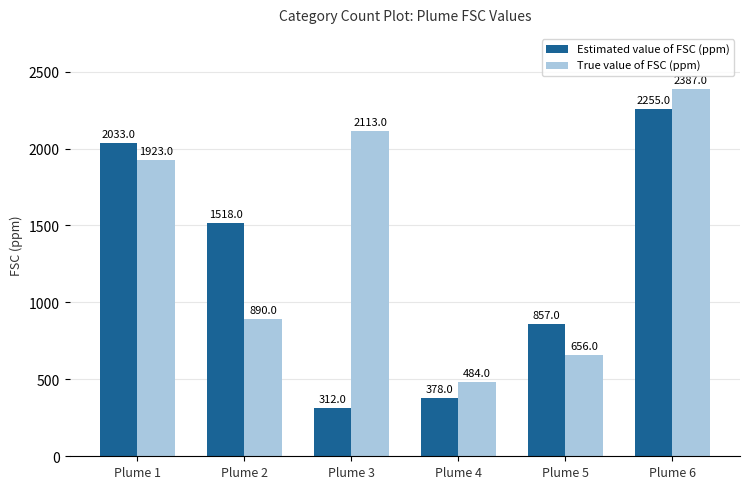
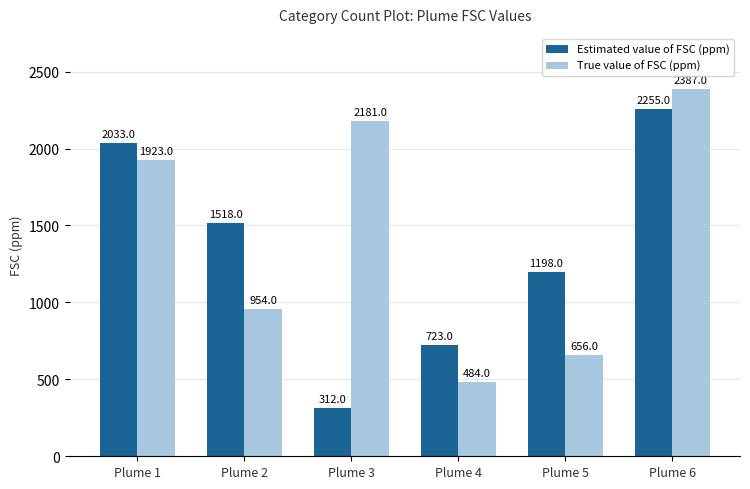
True value of FSC (ppm), Plume 2: 890.0 -> 954.0
True value of FSC (ppm), Plume 3: 2113.0 -> 2181.0
Estimated value of FSC (ppm), Plume 4: 378.0 -> 723.0
Estimated value of FSC (ppm), Plume 5: 857.0 -> 1198.0
